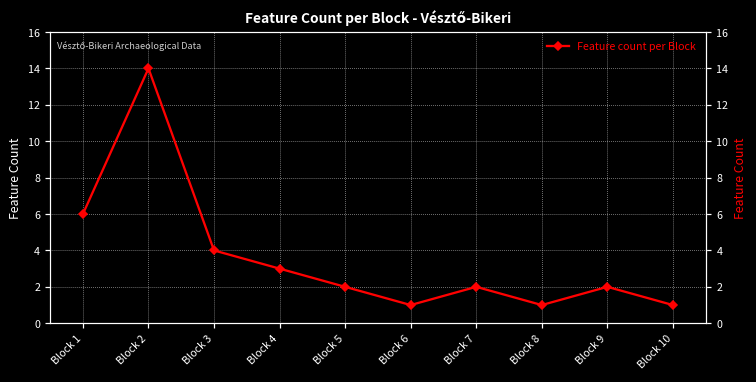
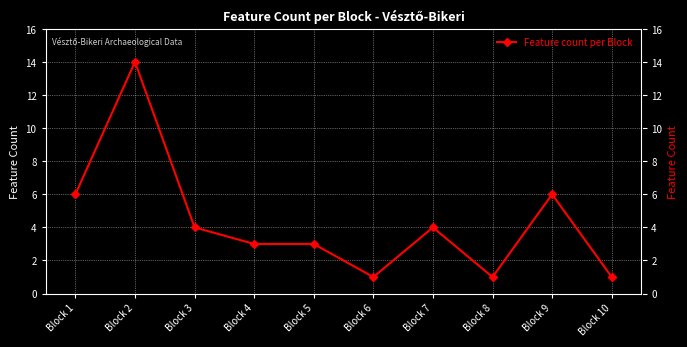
Block 5: 2 -> 3
Block 7: 2 -> 4
Block 9: 2 -> 6
